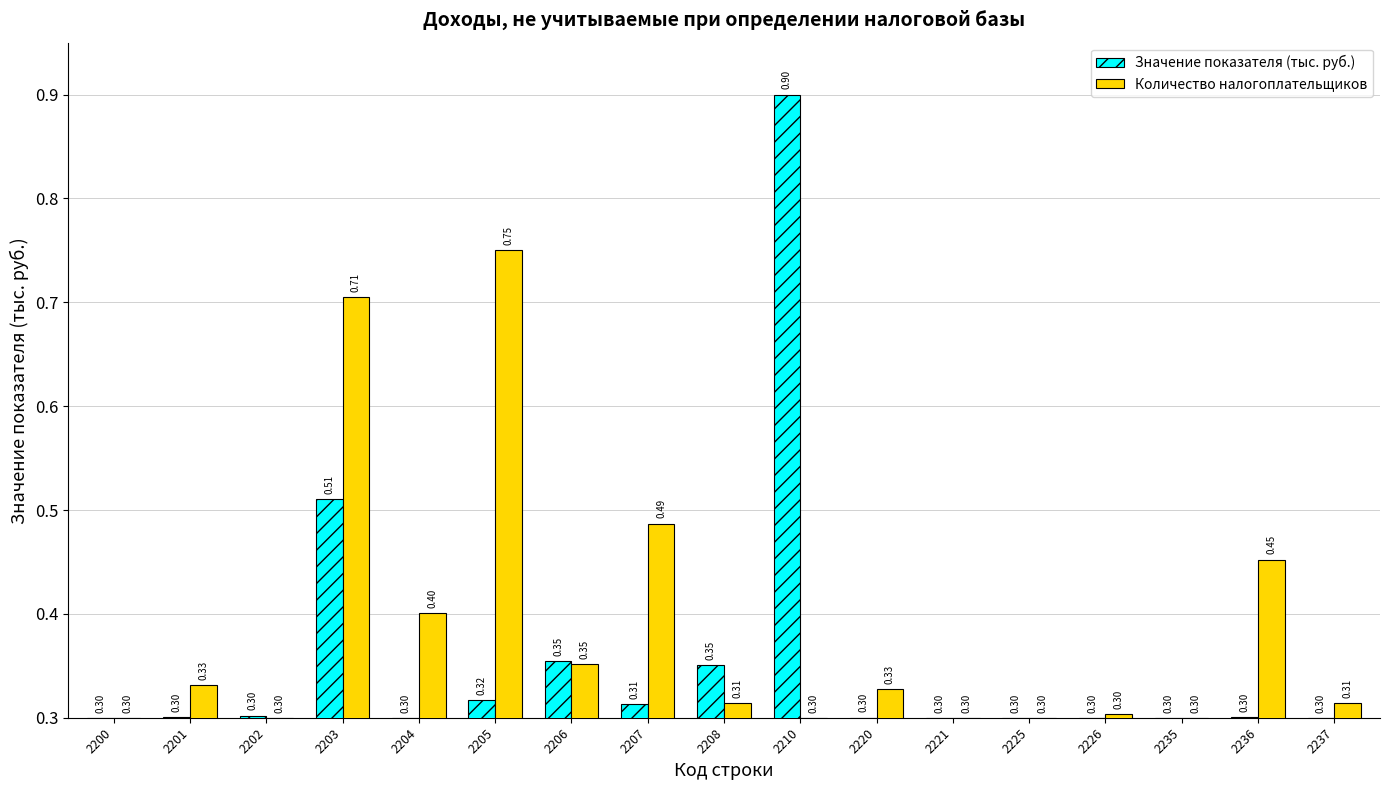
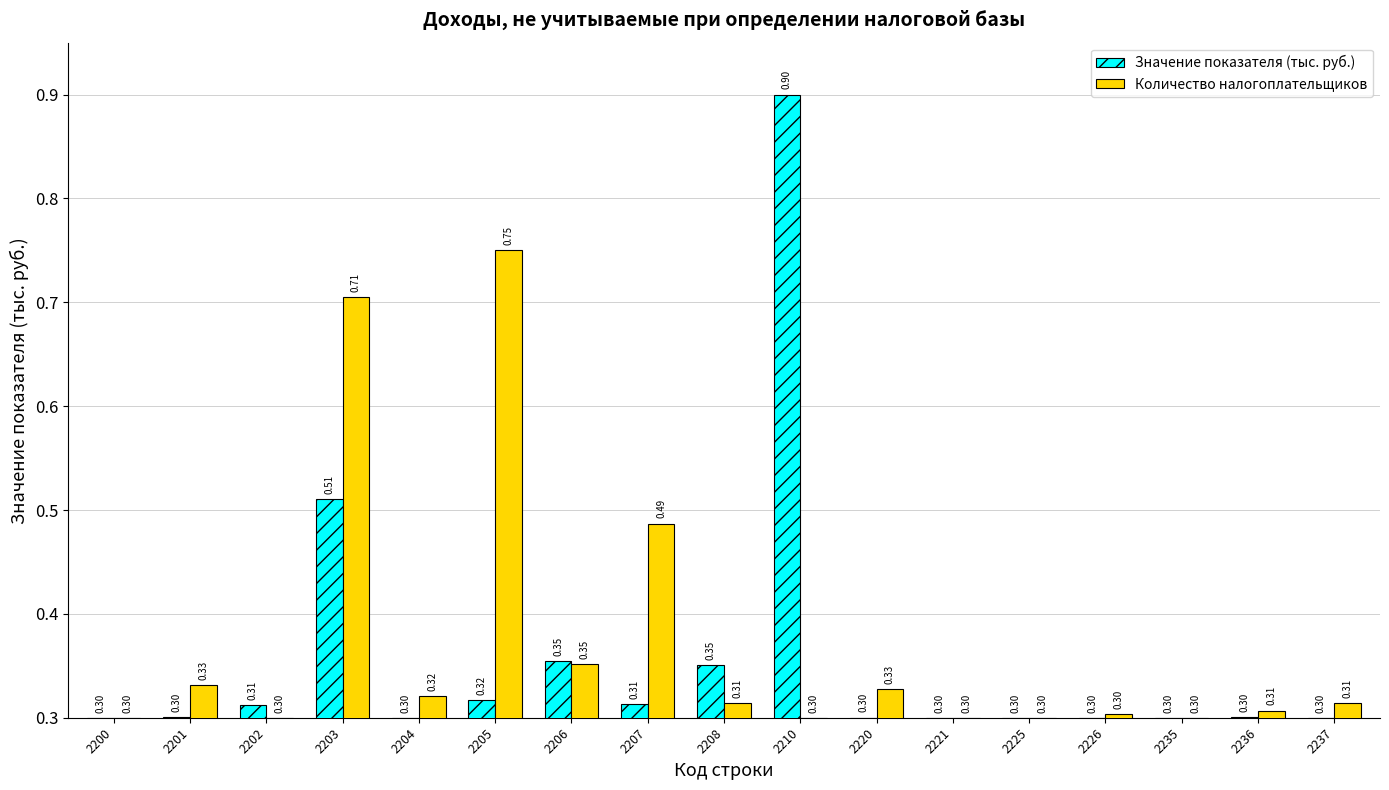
Значение показателя (тыс. руб.), 2202: 0.30 -> 0.31
Количество налогоплательщиков, 2204: 0.40 -> 0.32
Количество налогоплательщиков, 2236: 0.45 -> 0.31
